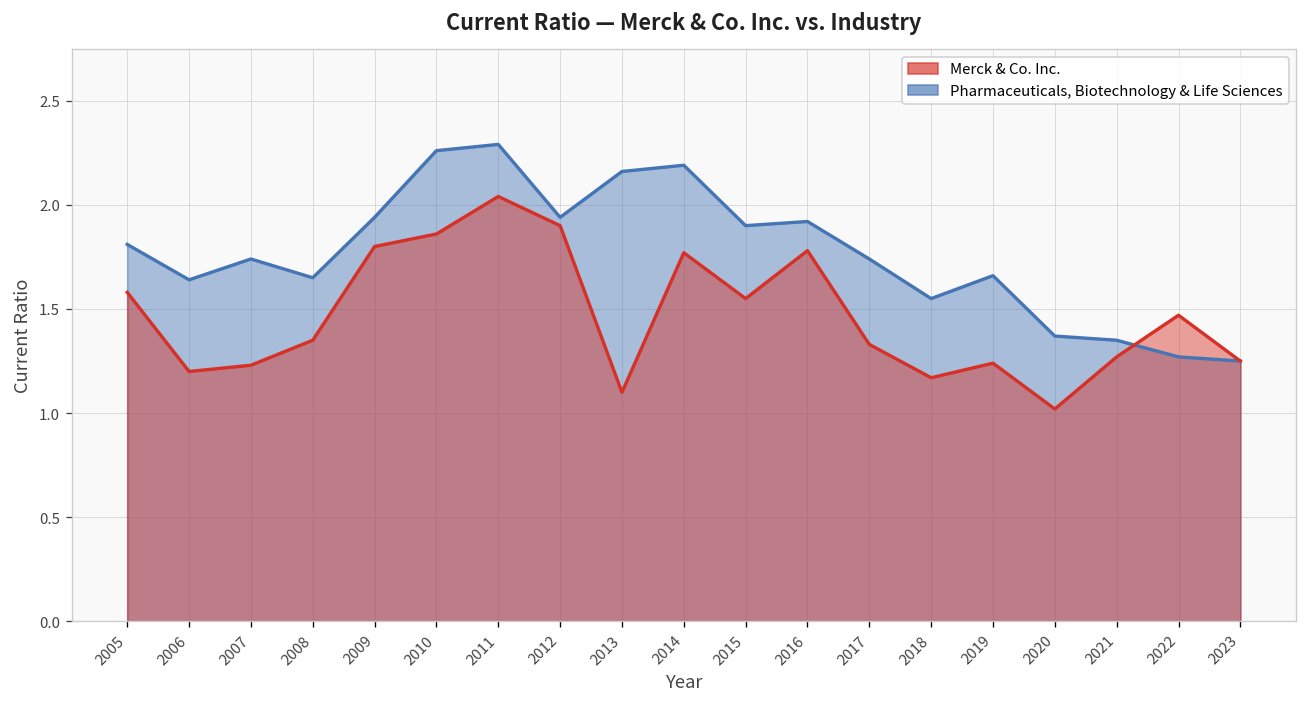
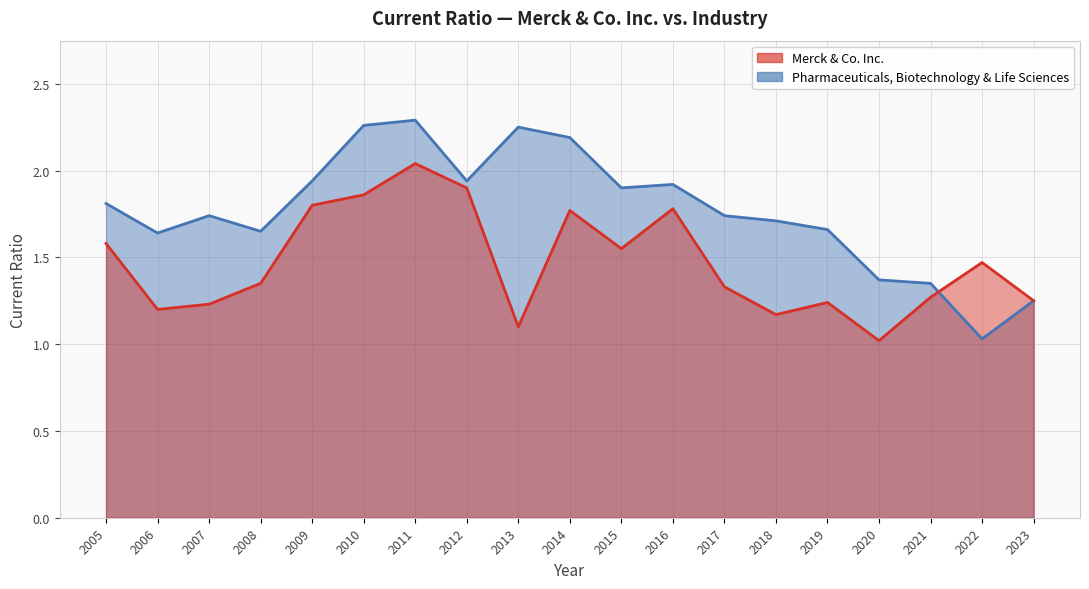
Pharmaceuticals, Biotechnology & Life Sciences, 2013: 2.16 -> 2.25
Pharmaceuticals, Biotechnology & Life Sciences, 2018: 1.55 -> 1.71
Pharmaceuticals, Biotechnology & Life Sciences, 2022: 1.27 -> 1.03
